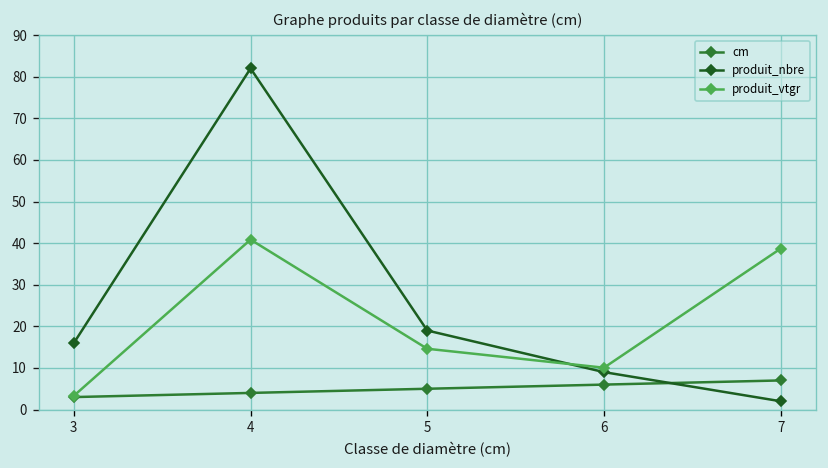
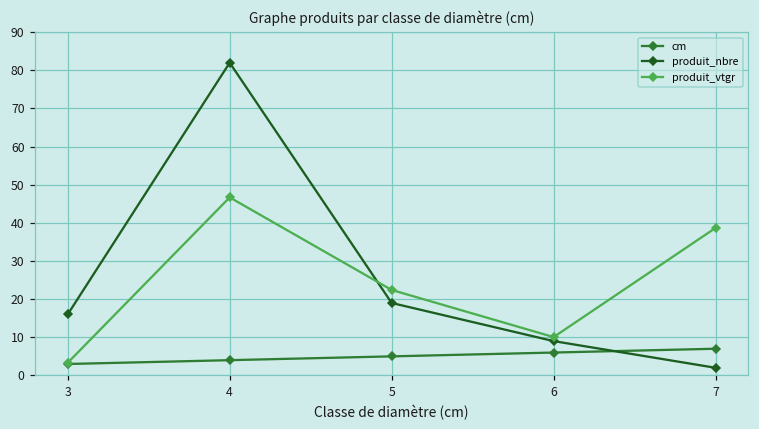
produit_vtgr, 4: 41 -> 47
produit_vtgr, 5: 15 -> 22
